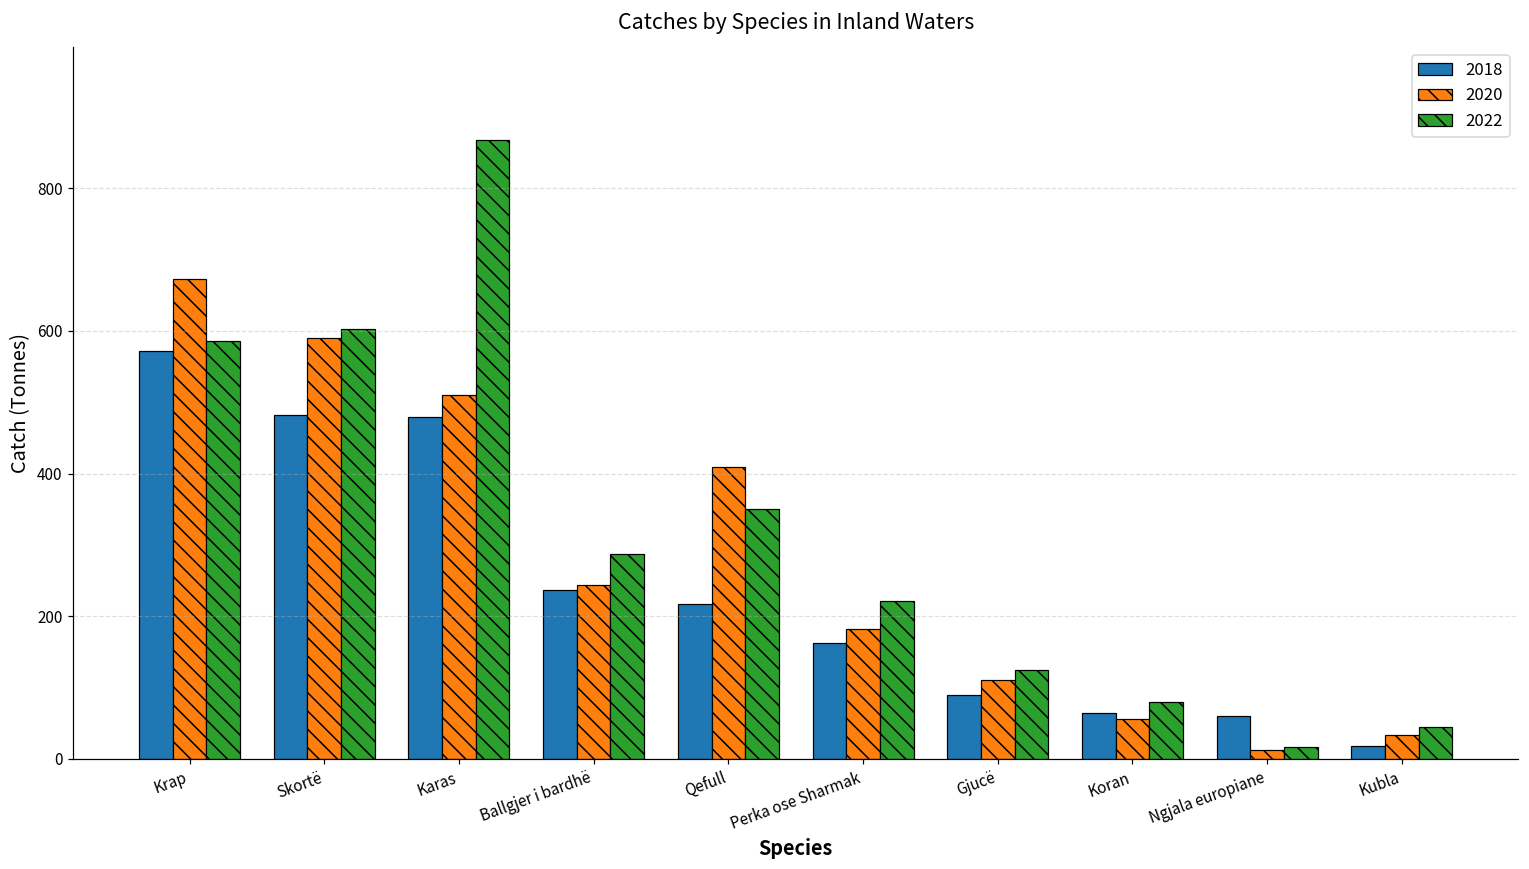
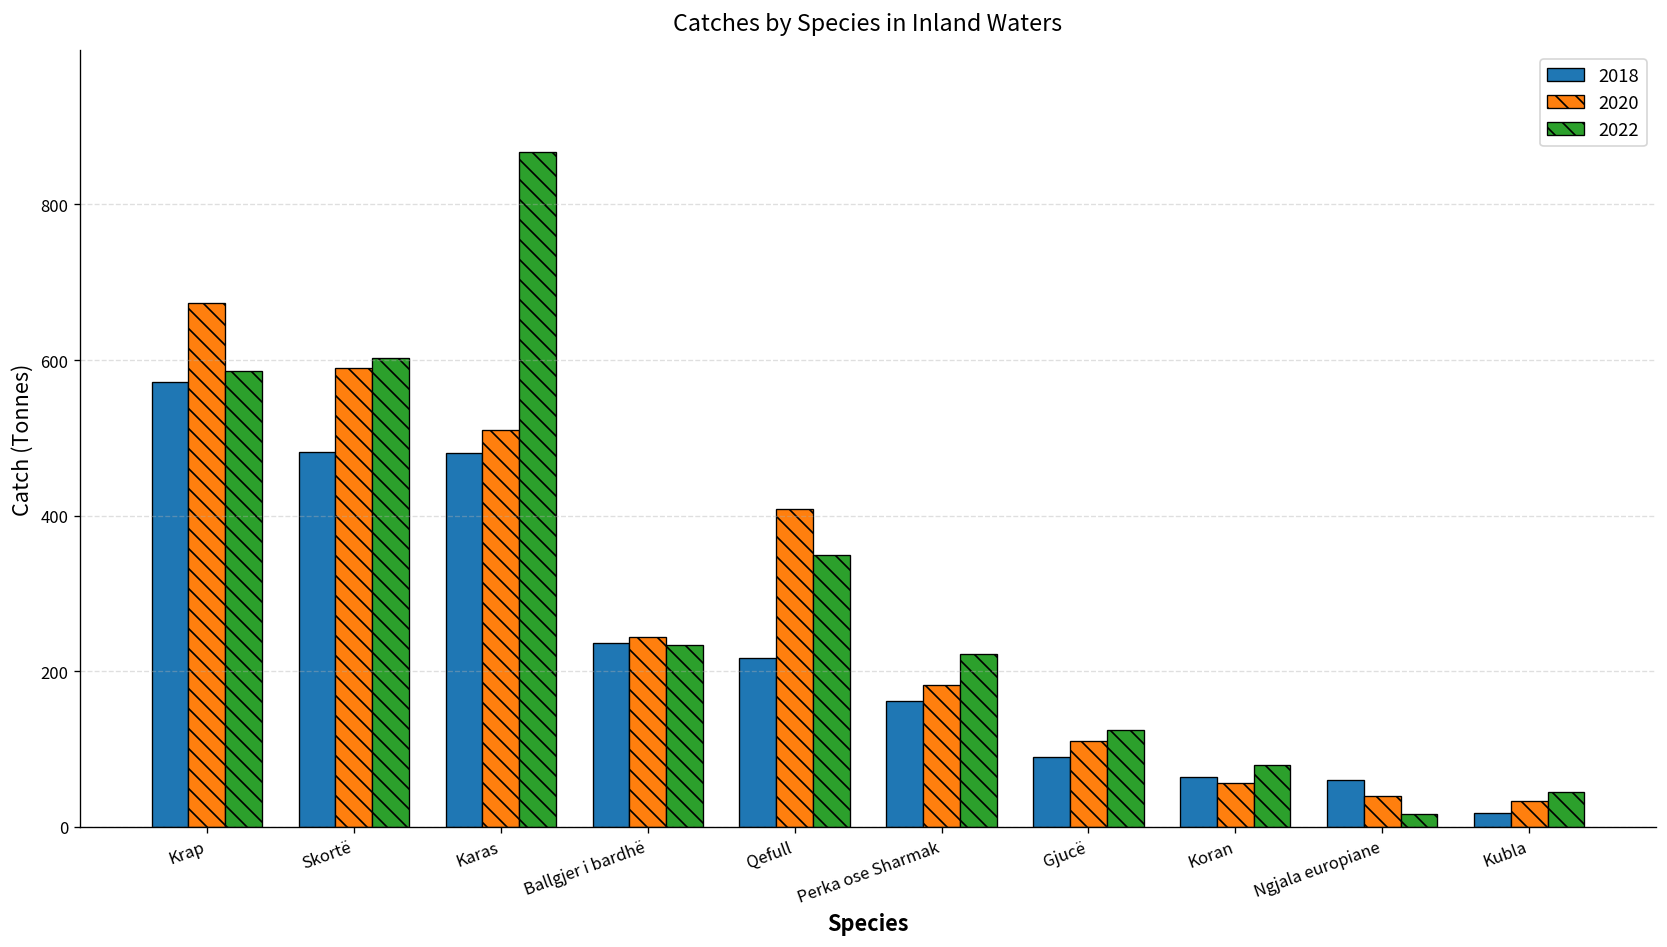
2022, Ballgjer i bardhë: 290 -> 230
2020, Ngjala europiane: 10 -> 40
